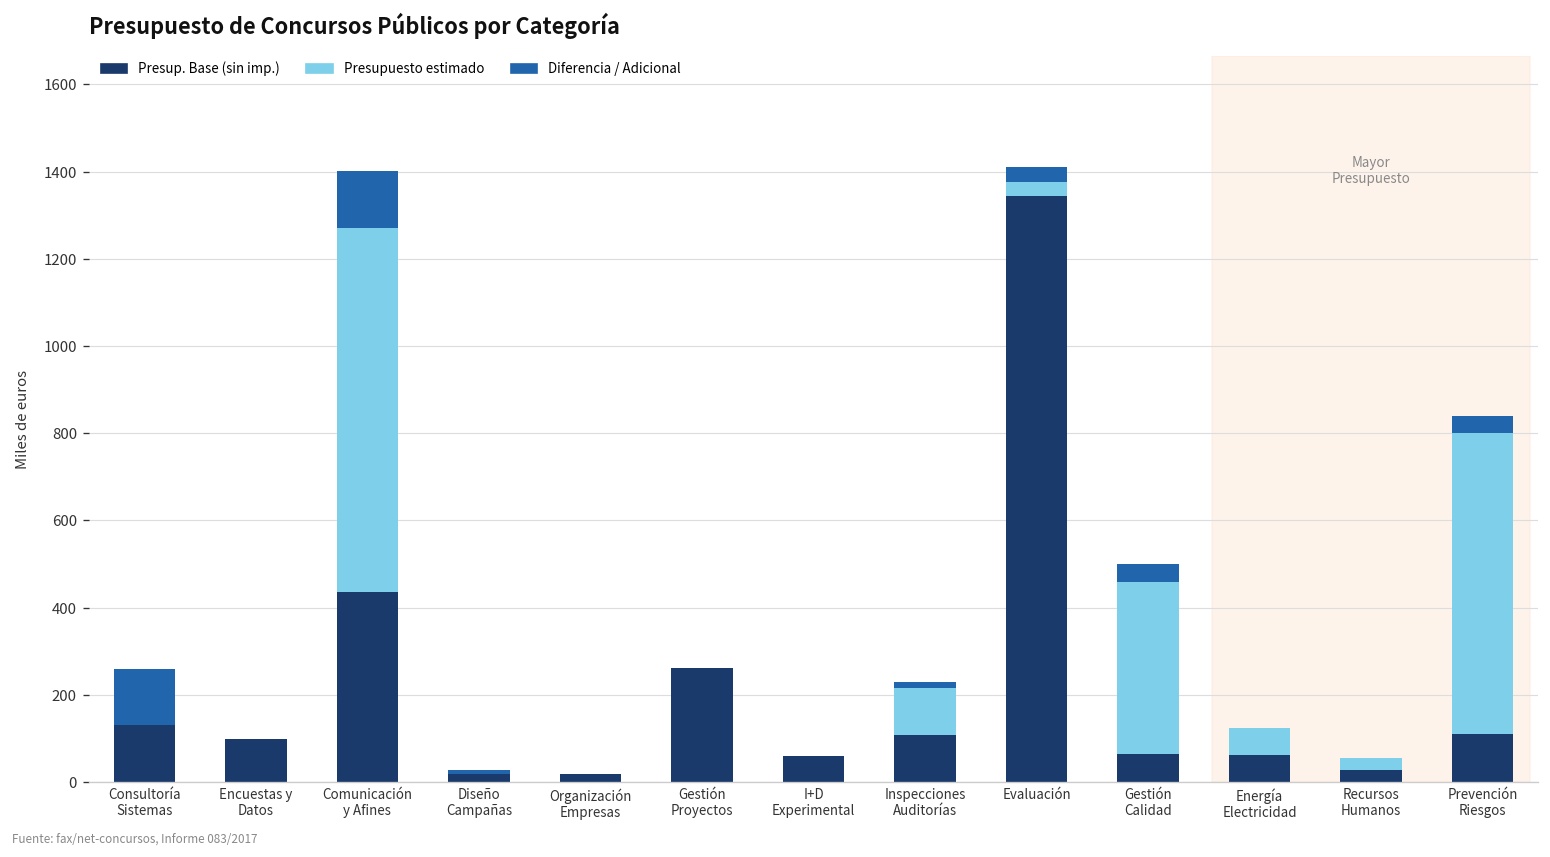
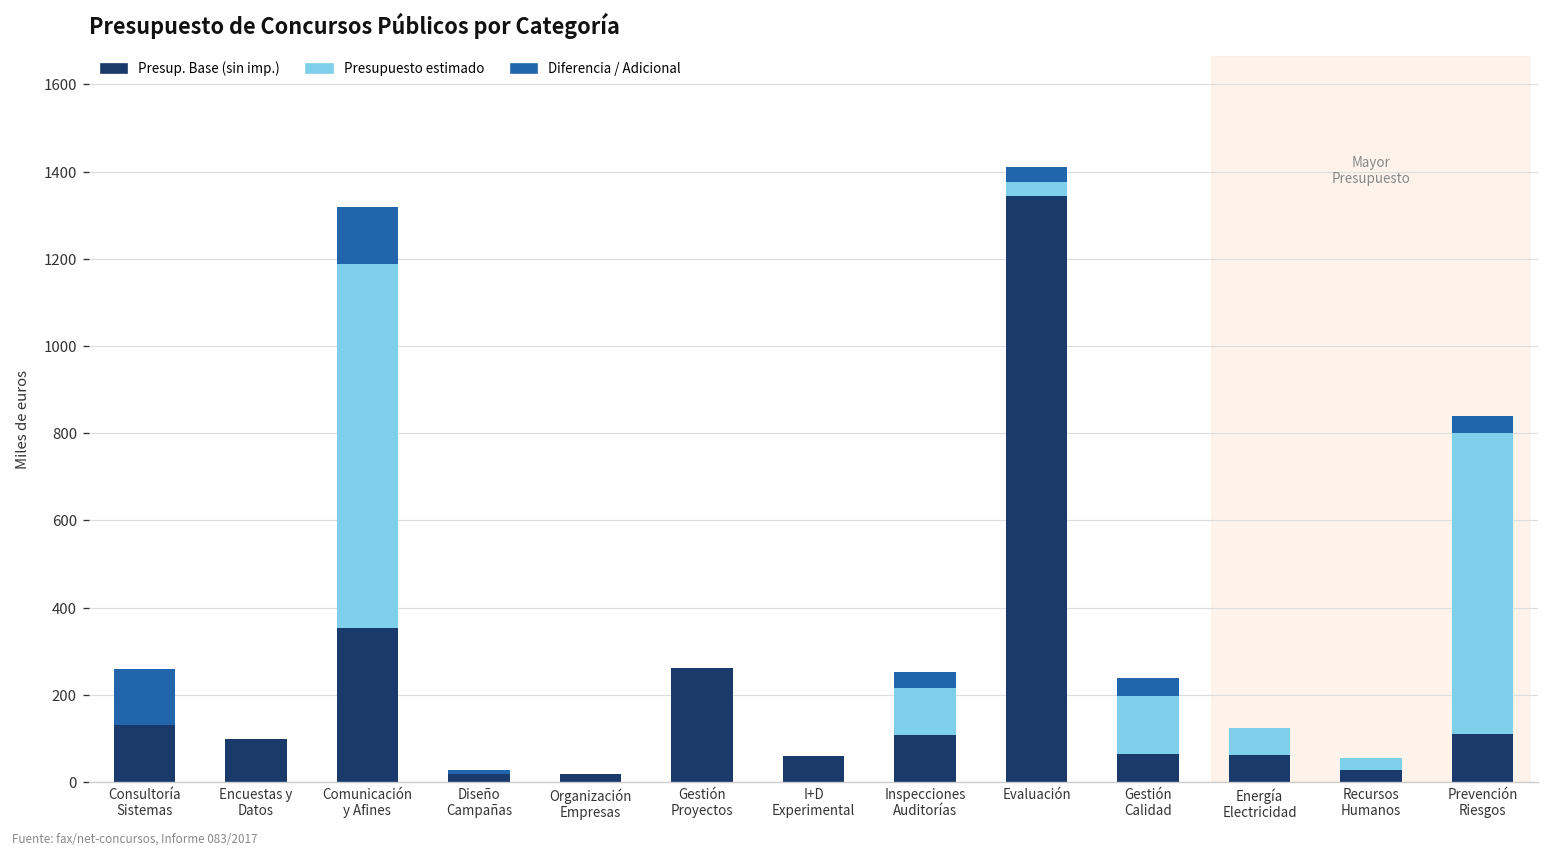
Presup. Base (sin imp.), Comunicación y Afines: 440 -> 350
Diferencia / Adicional, Inspecciones Auditorías: 10 -> 30
Presupuesto estimado, Gestión Calidad: 390 -> 130
